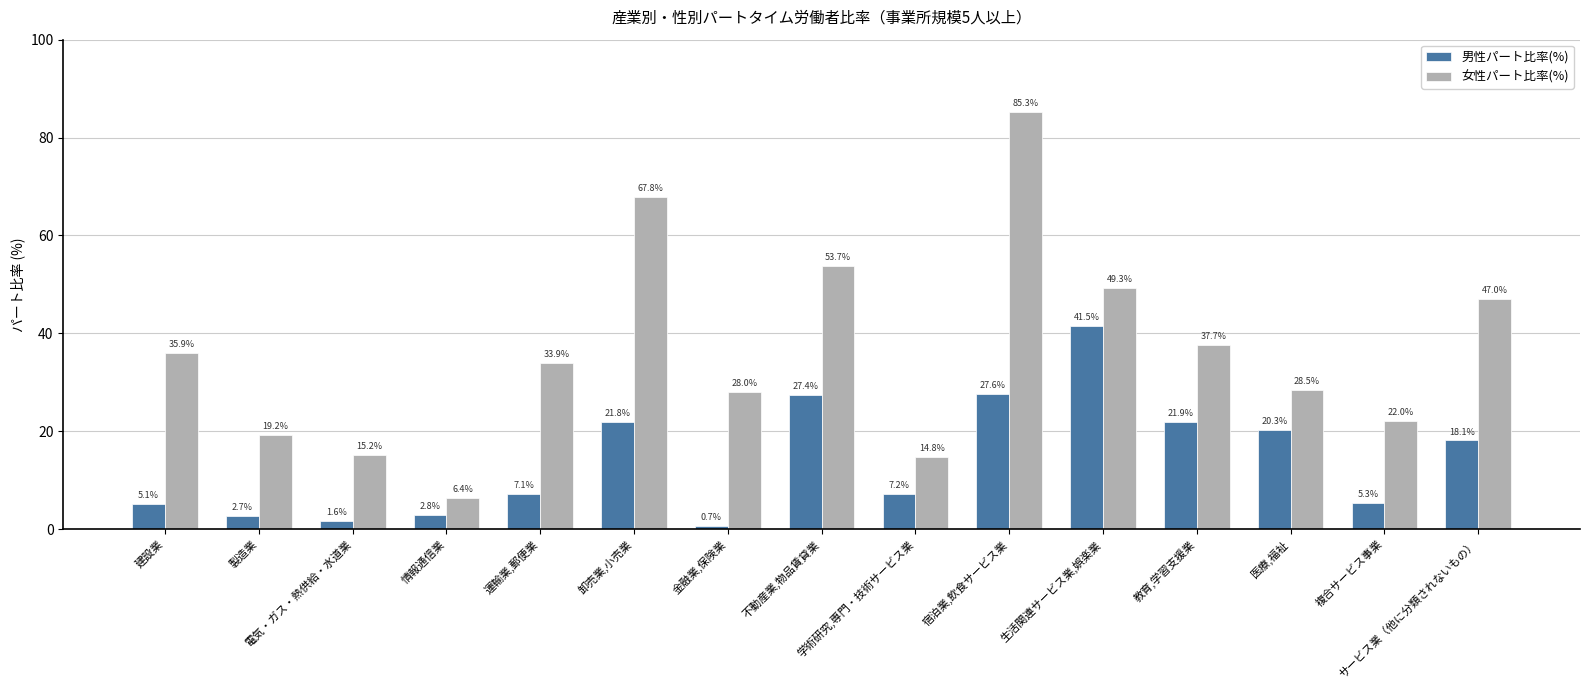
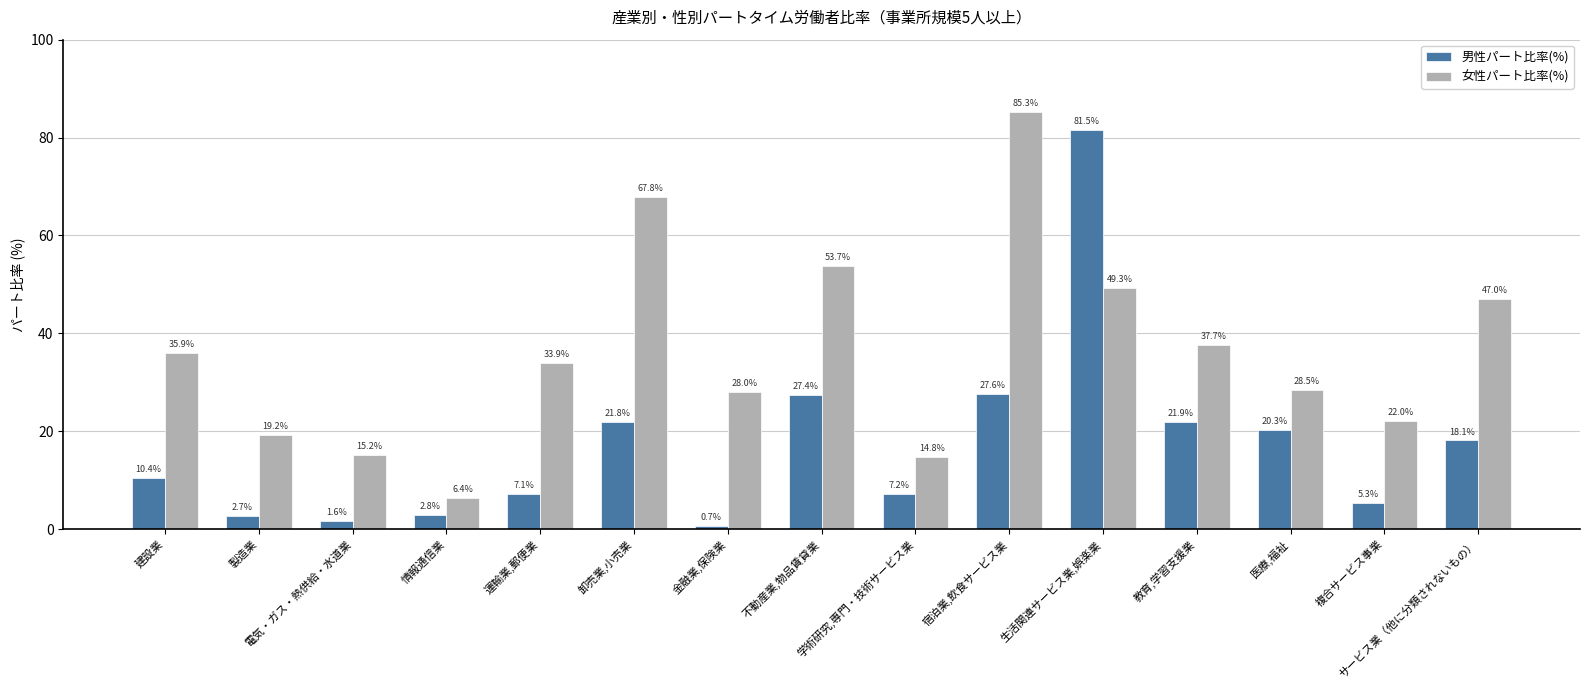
男性パート比率(%), 建設業: 5.1% -> 10.4%
男性パート比率(%), 生活関連サービス業,娯楽業: 41.5% -> 81.5%
